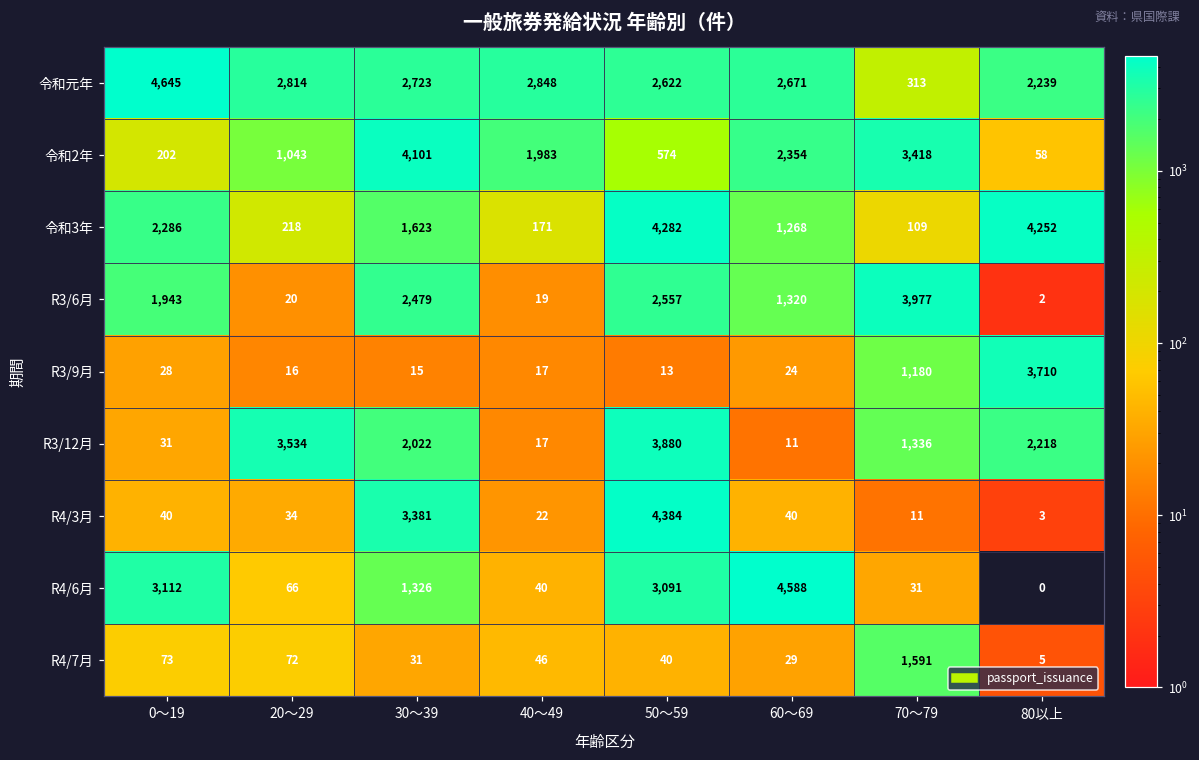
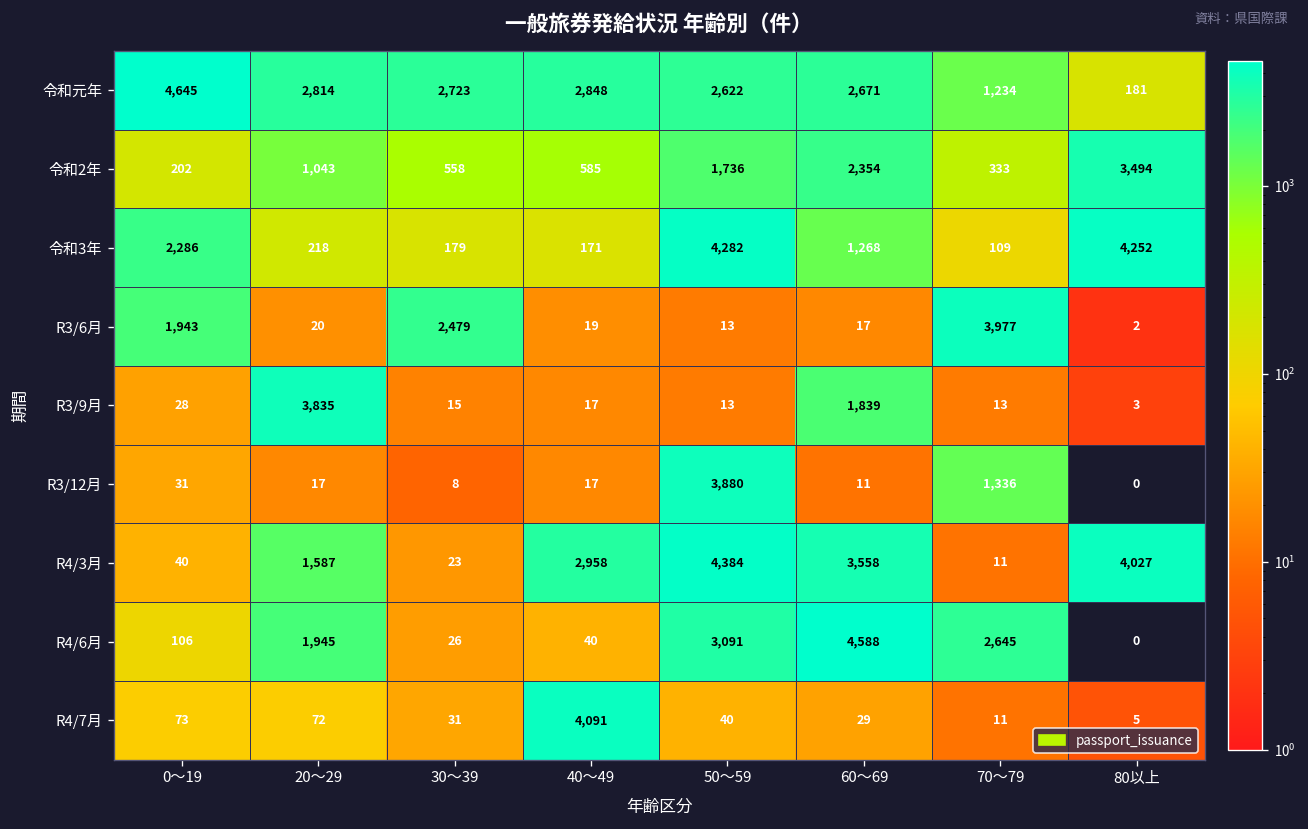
令和元年, 70～79: 313 -> 1,234
令和元年, 80以上: 2,239 -> 181
令和2年, 30～39: 4,101 -> 558
令和2年, 40～49: 1,983 -> 585
令和2年, 50～59: 574 -> 1,736
令和2年, 70～79: 3,418 -> 333
令和2年, 80以上: 58 -> 3,494
令和3年, 30～39: 1,623 -> 179
R3/6月, 50～59: 2,557 -> 13
R3/6月, 60～69: 1,320 -> 17
R3/9月, 20～29: 16 -> 3,835
R3/9月, 60～69: 24 -> 1,839
R3/9月, 70～79: 1,180 -> 13
R3/9月, 80以上: 3,710 -> 3
R3/12月, 20～29: 3,534 -> 17
R3/12月, 30～39: 2,022 -> 8
R3/12月, 80以上: 2,218 -> 0
R4/3月, 20～29: 34 -> 1,587
R4/3月, 30～39: 3,381 -> 23
R4/3月, 40～49: 22 -> 2,958
R4/3月, 60～69: 40 -> 3,558
R4/3月, 80以上: 3 -> 4,027
R4/6月, 0～19: 3,112 -> 106
R4/6月, 20～29: 66 -> 1,945
R4/6月, 30～39: 1,326 -> 26
R4/6月, 70～79: 31 -> 2,645
R4/7月, 40～49: 46 -> 4,091
R4/7月, 70～79: 1,591 -> 11
